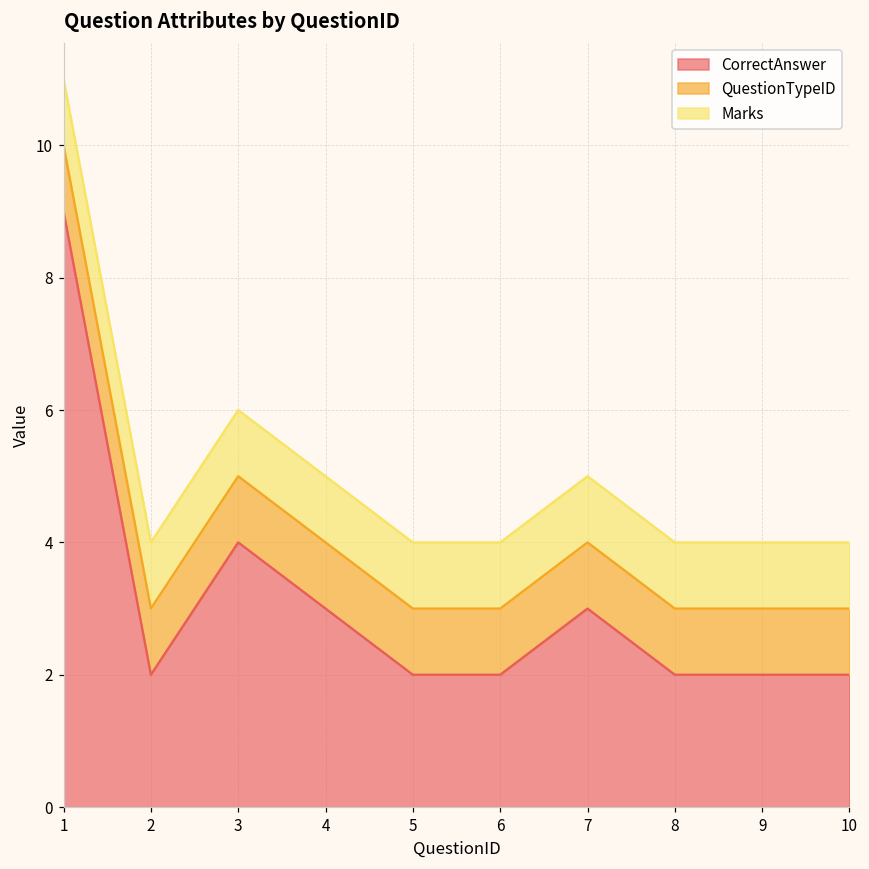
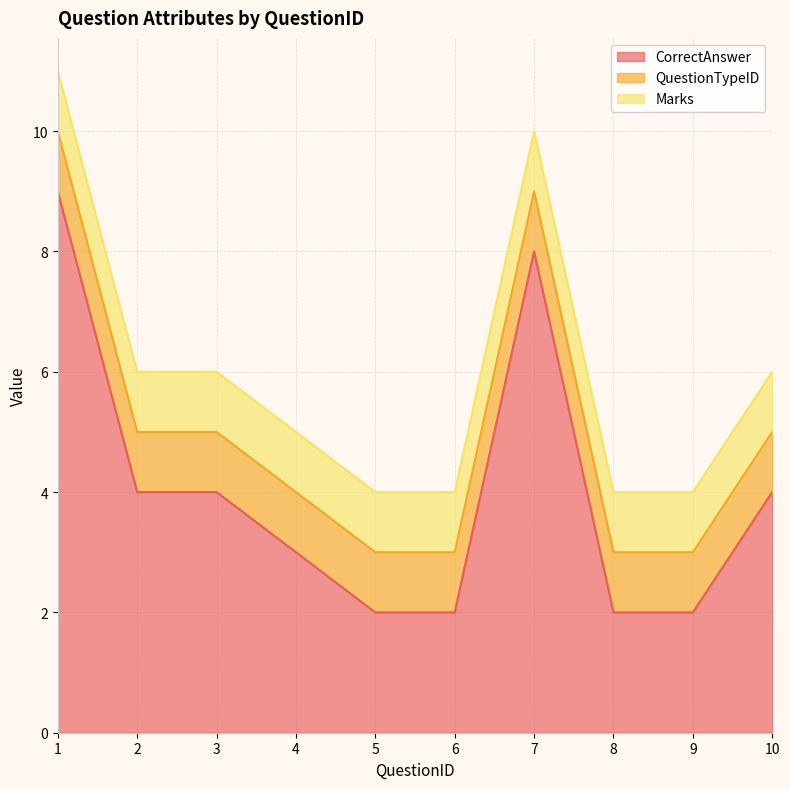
CorrectAnswer, 2: 2 -> 4
CorrectAnswer, 7: 3 -> 8
CorrectAnswer, 10: 2 -> 4
